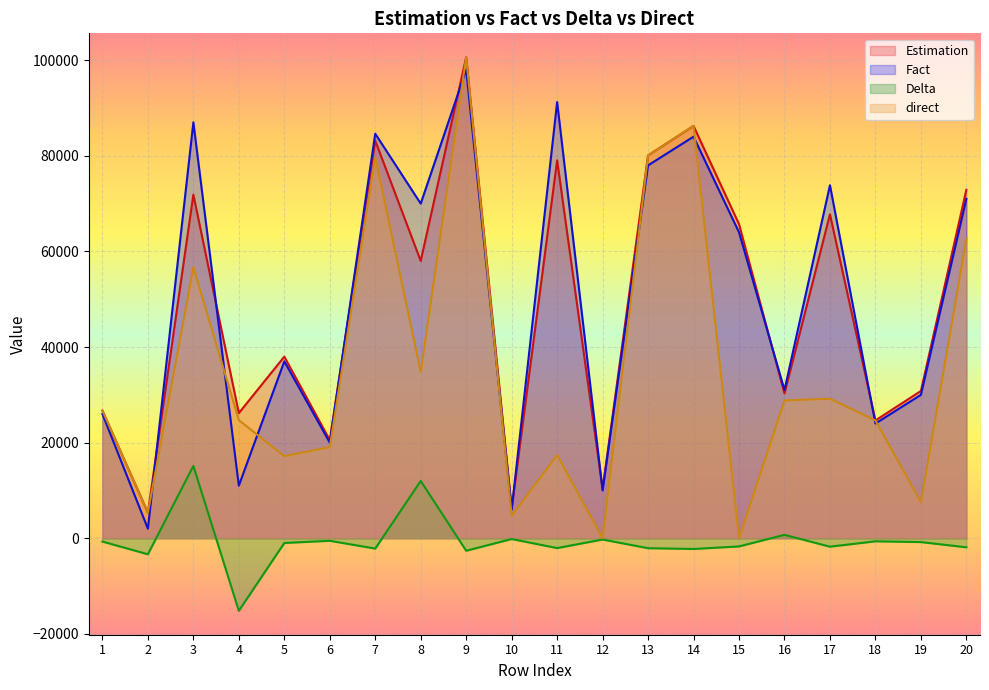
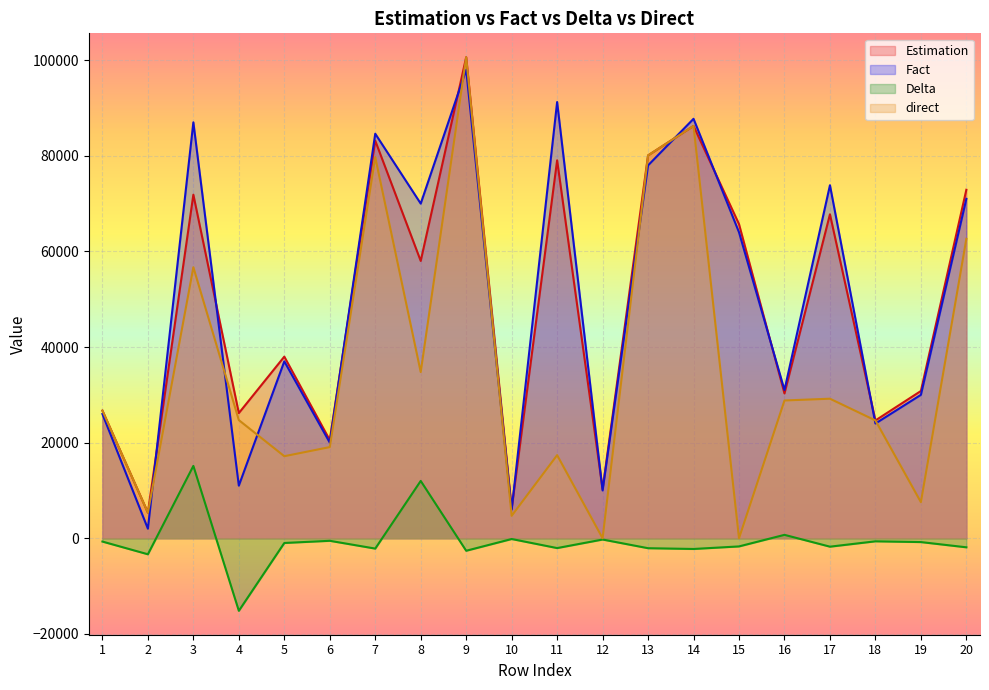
Fact, 14: 84000 -> 88000
